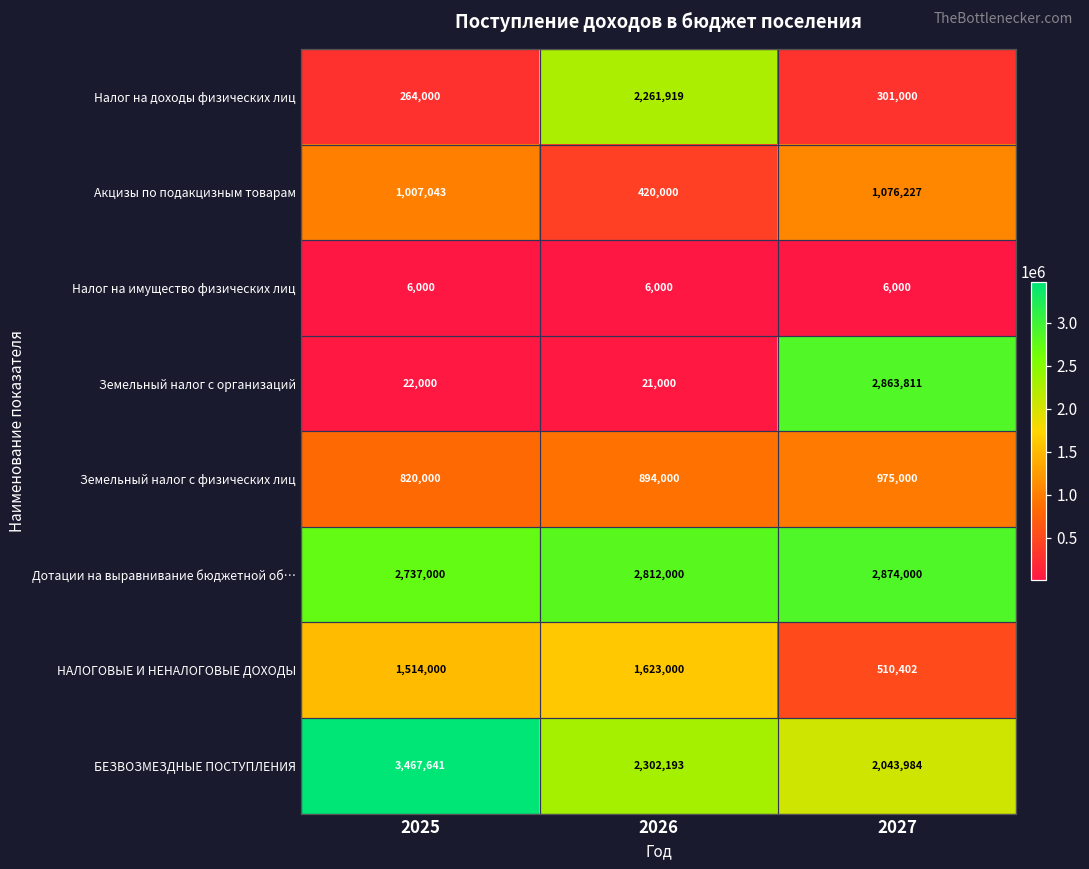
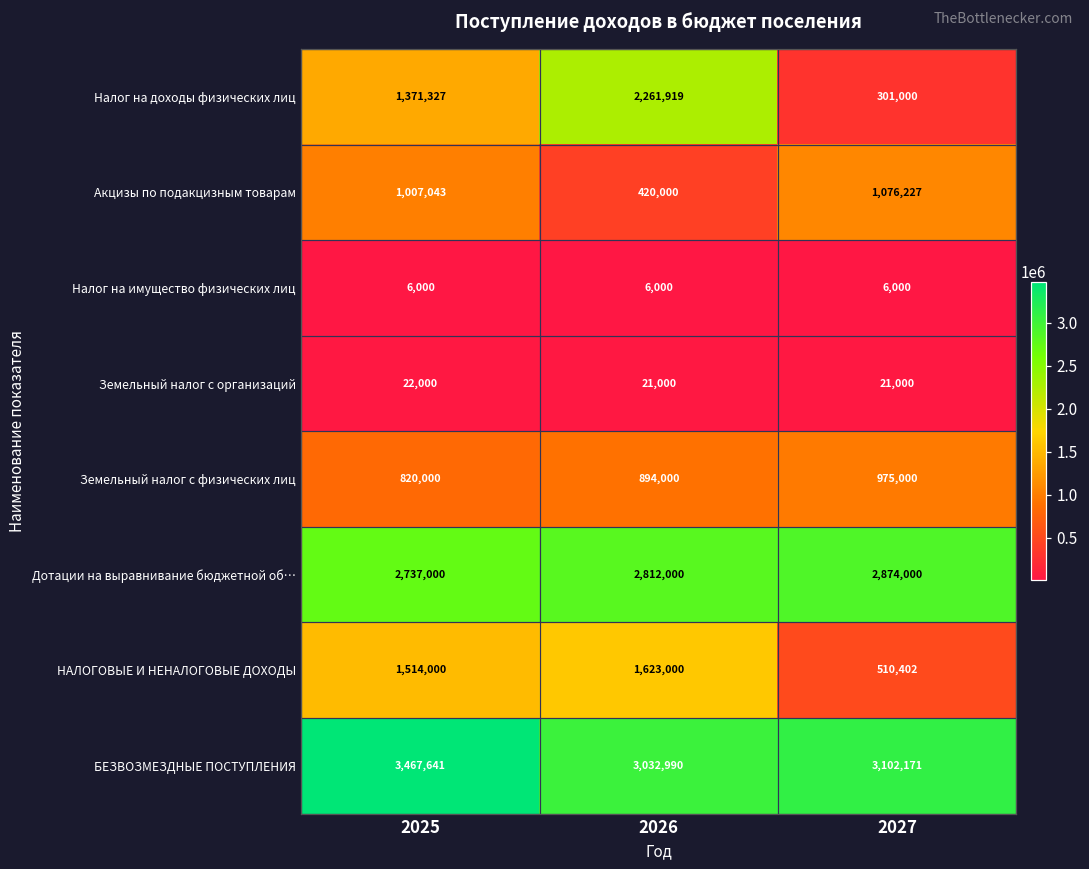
Налог на доходы физических лиц, 2025: 264,000 -> 1,371,327
Земельный налог с организаций, 2027: 2,863,811 -> 21,000
БЕЗВОЗМЕЗДНЫЕ ПОСТУПЛЕНИЯ, 2026: 2,302,193 -> 3,032,990
БЕЗВОЗМЕЗДНЫЕ ПОСТУПЛЕНИЯ, 2027: 2,043,984 -> 3,102,171
